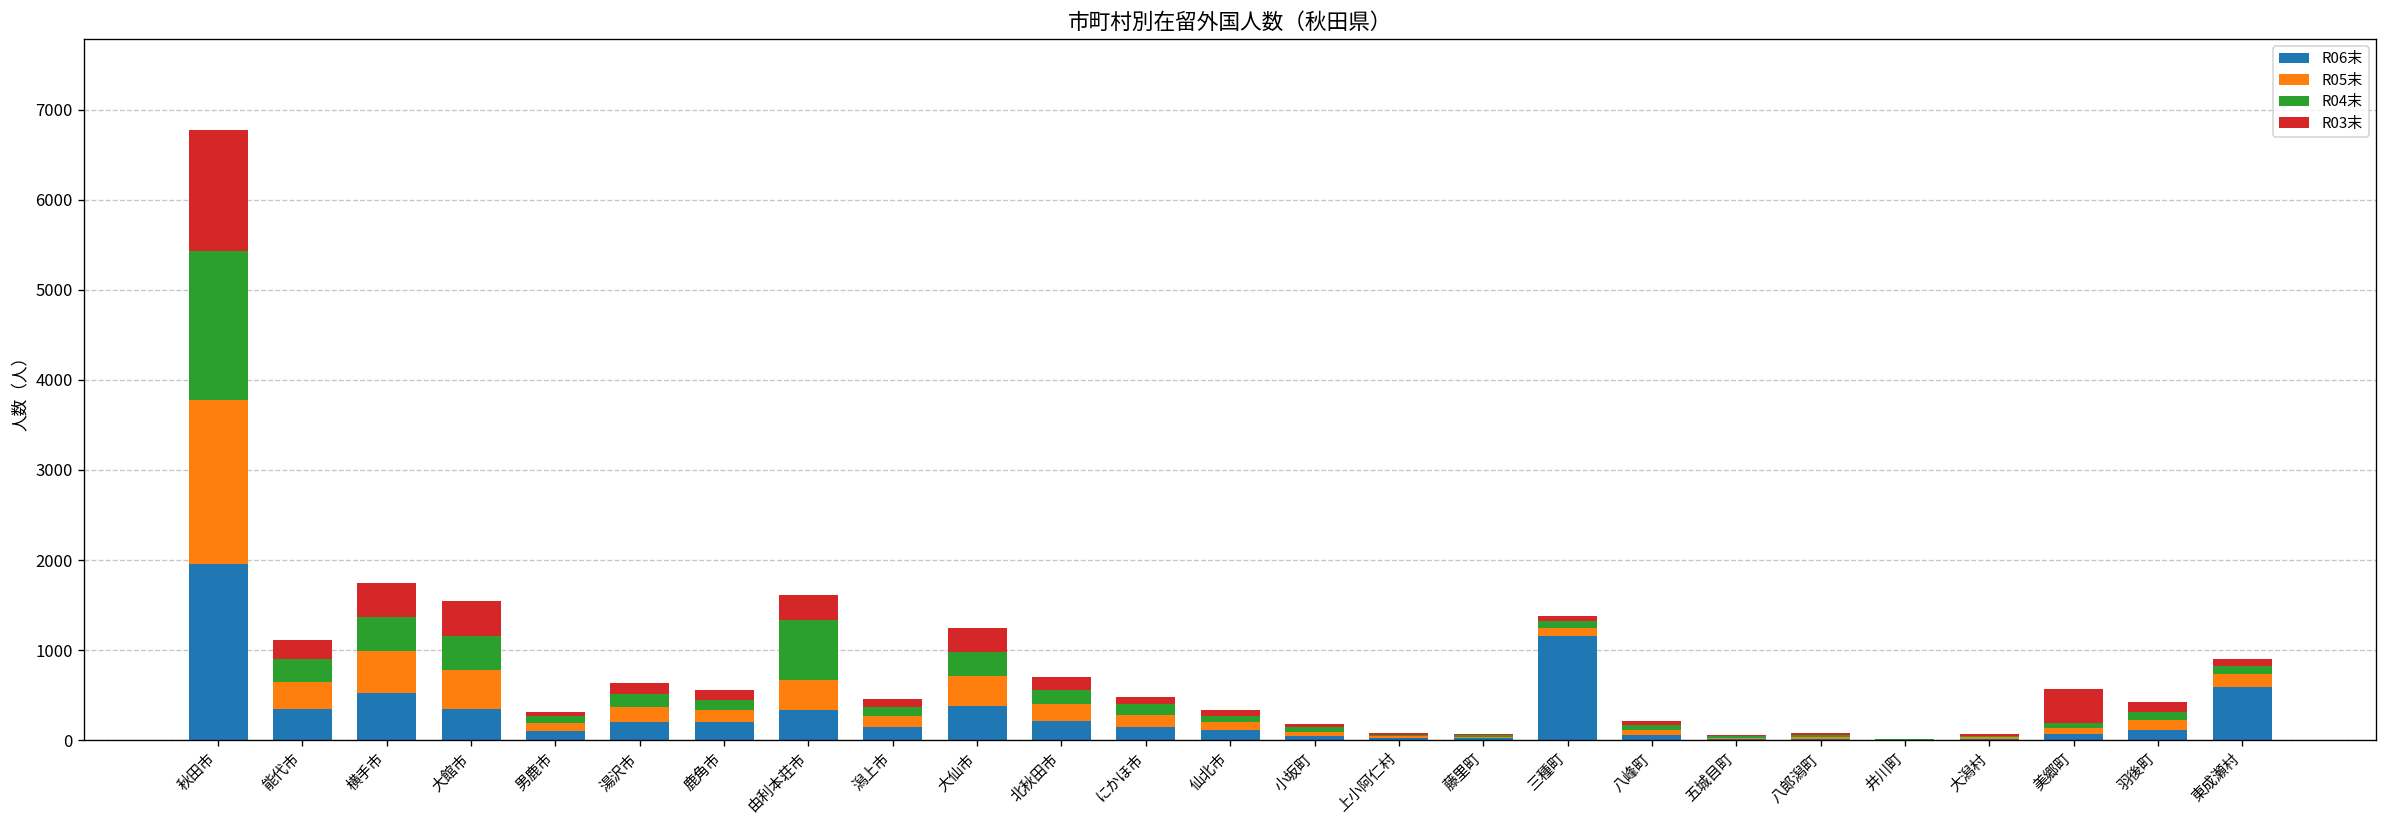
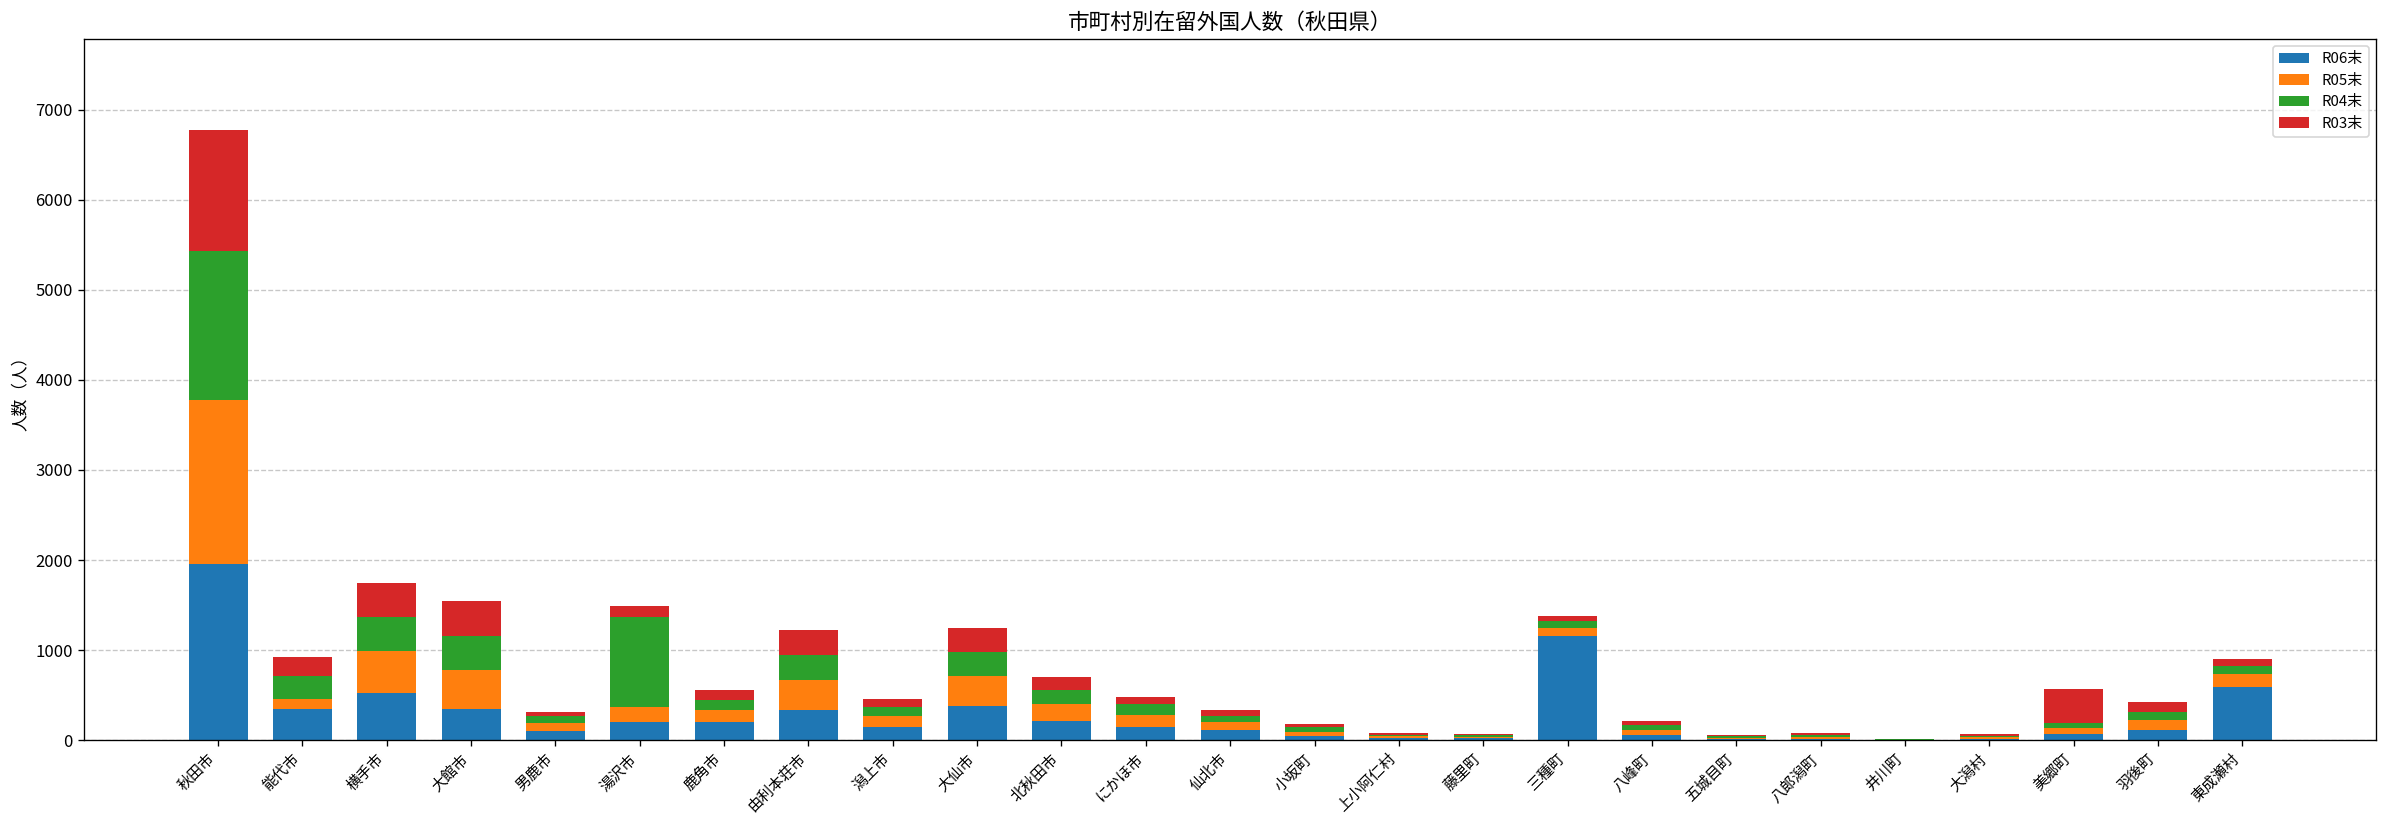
R05末, 能代市: 300 -> 100
R04末, 湯沢市: 100 -> 1000
R04末, 由利本荘市: 700 -> 300
